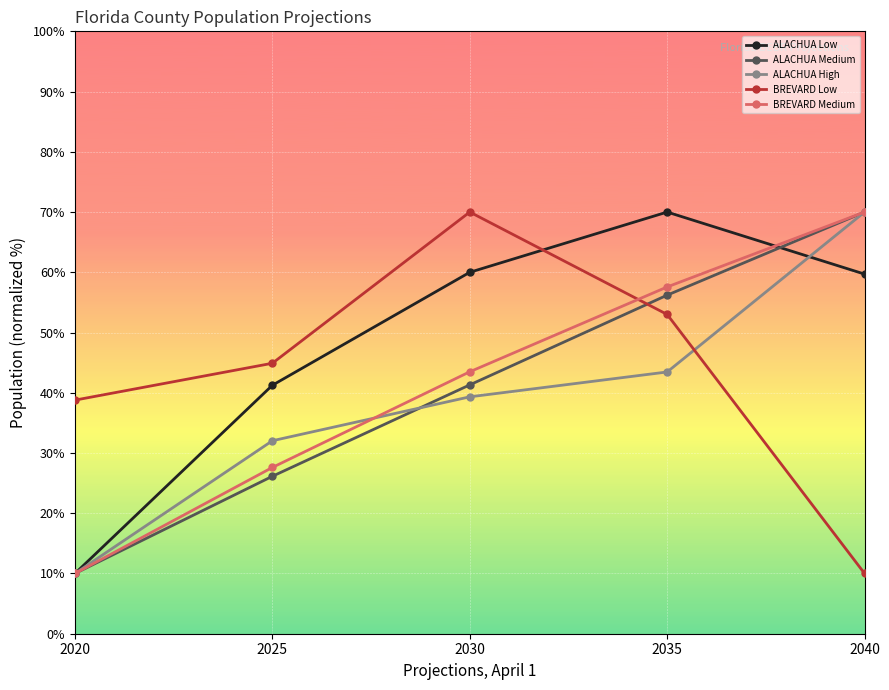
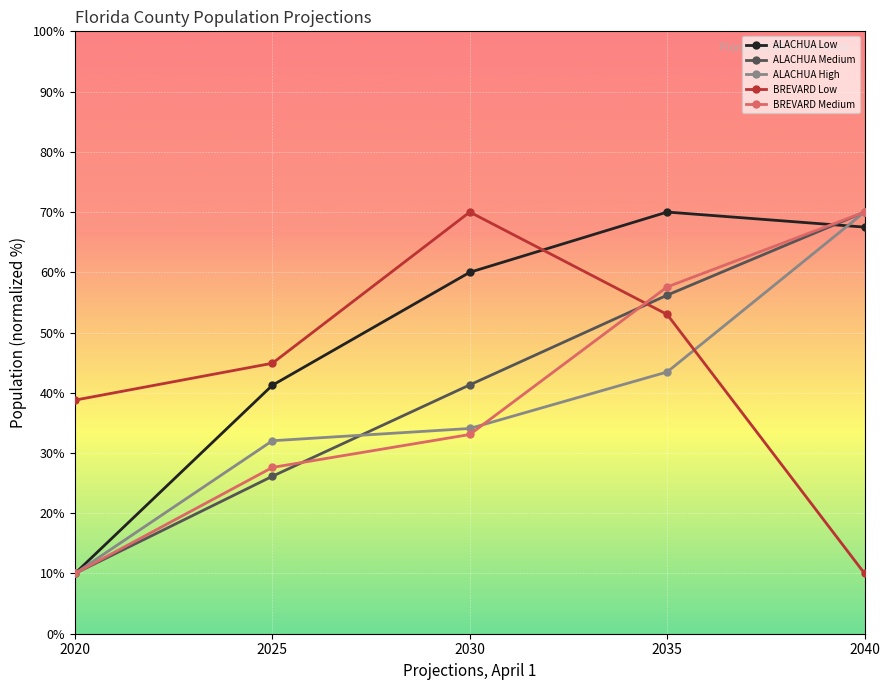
ALACHUA High, 2030: 39% -> 34%
BREVARD Medium, 2030: 43% -> 33%
ALACHUA Low, 2040: 60% -> 68%
